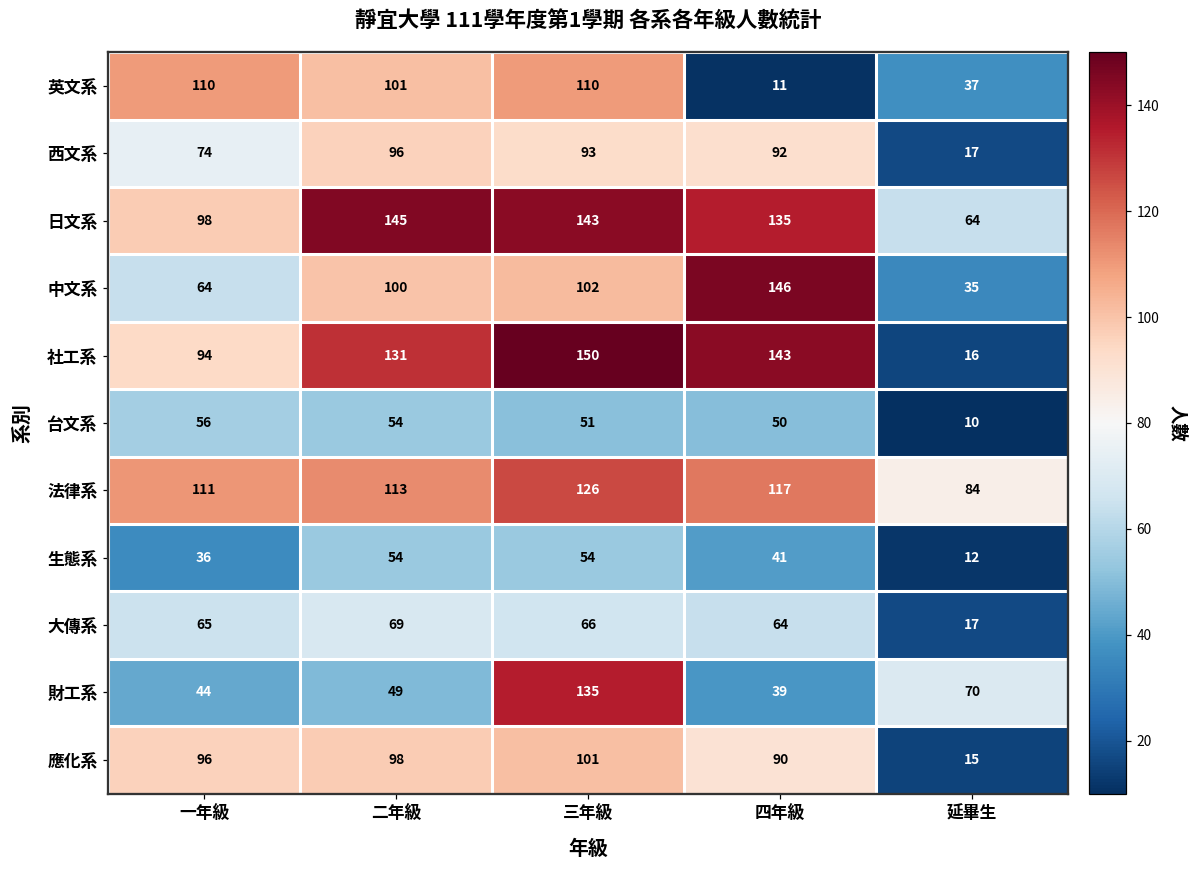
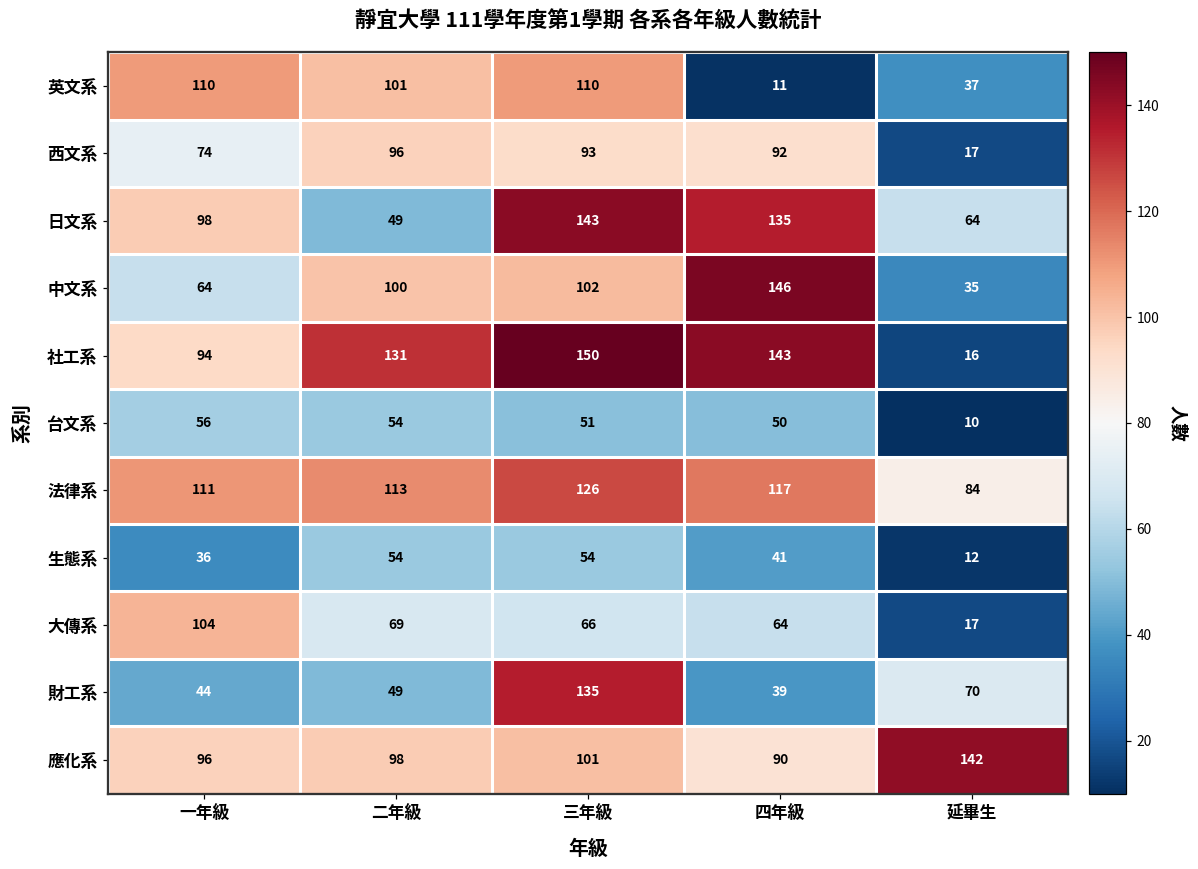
日文系, 二年級: 145 -> 49
大傳系, 一年級: 65 -> 104
應化系, 延畢生: 15 -> 142
